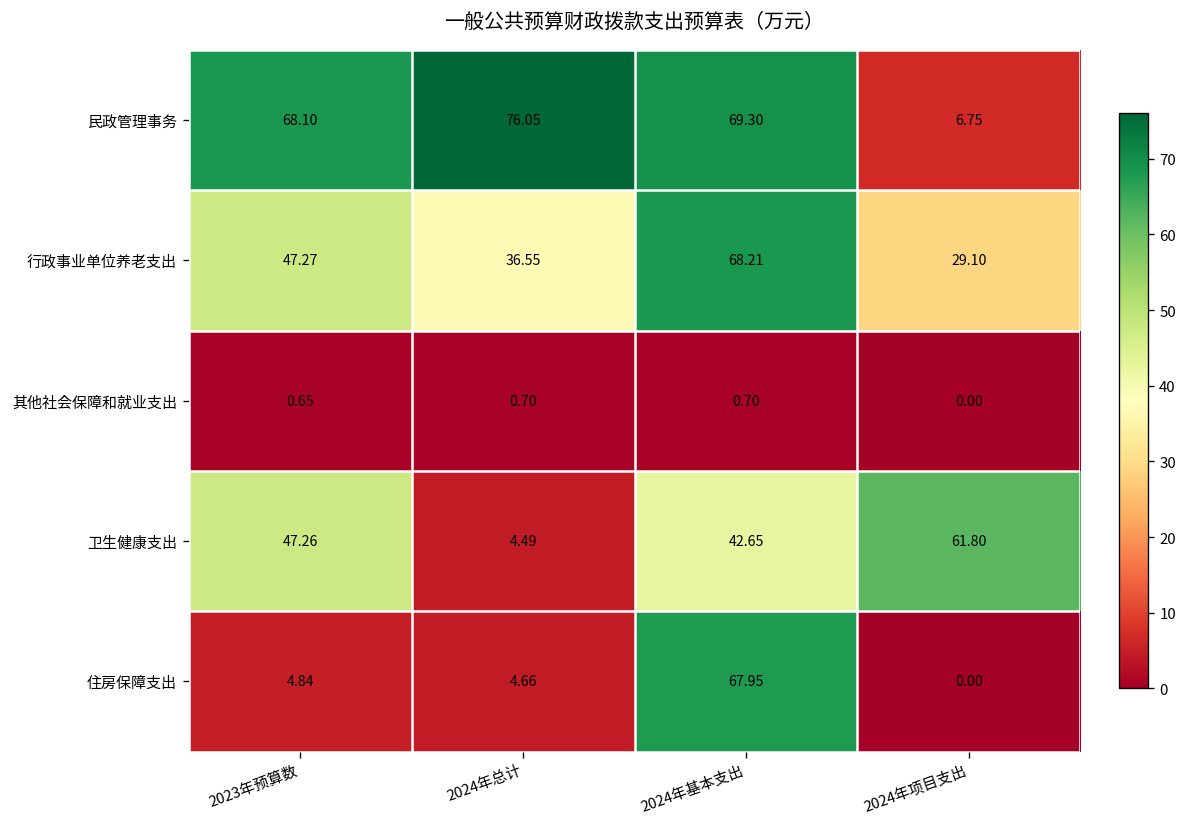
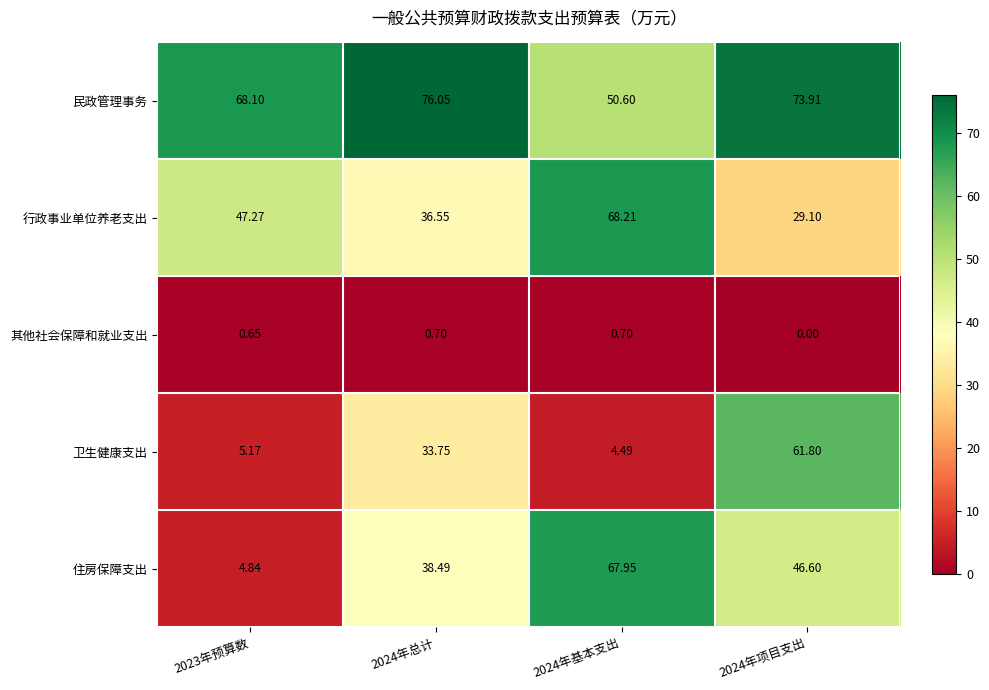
民政管理事务, 2024年基本支出: 69.30 -> 50.60
民政管理事务, 2024年项目支出: 6.75 -> 73.91
卫生健康支出, 2023年预算数: 47.26 -> 5.17
卫生健康支出, 2024年总计: 4.49 -> 33.75
卫生健康支出, 2024年基本支出: 42.65 -> 4.49
住房保障支出, 2024年总计: 4.66 -> 38.49
住房保障支出, 2024年项目支出: 0.00 -> 46.60
